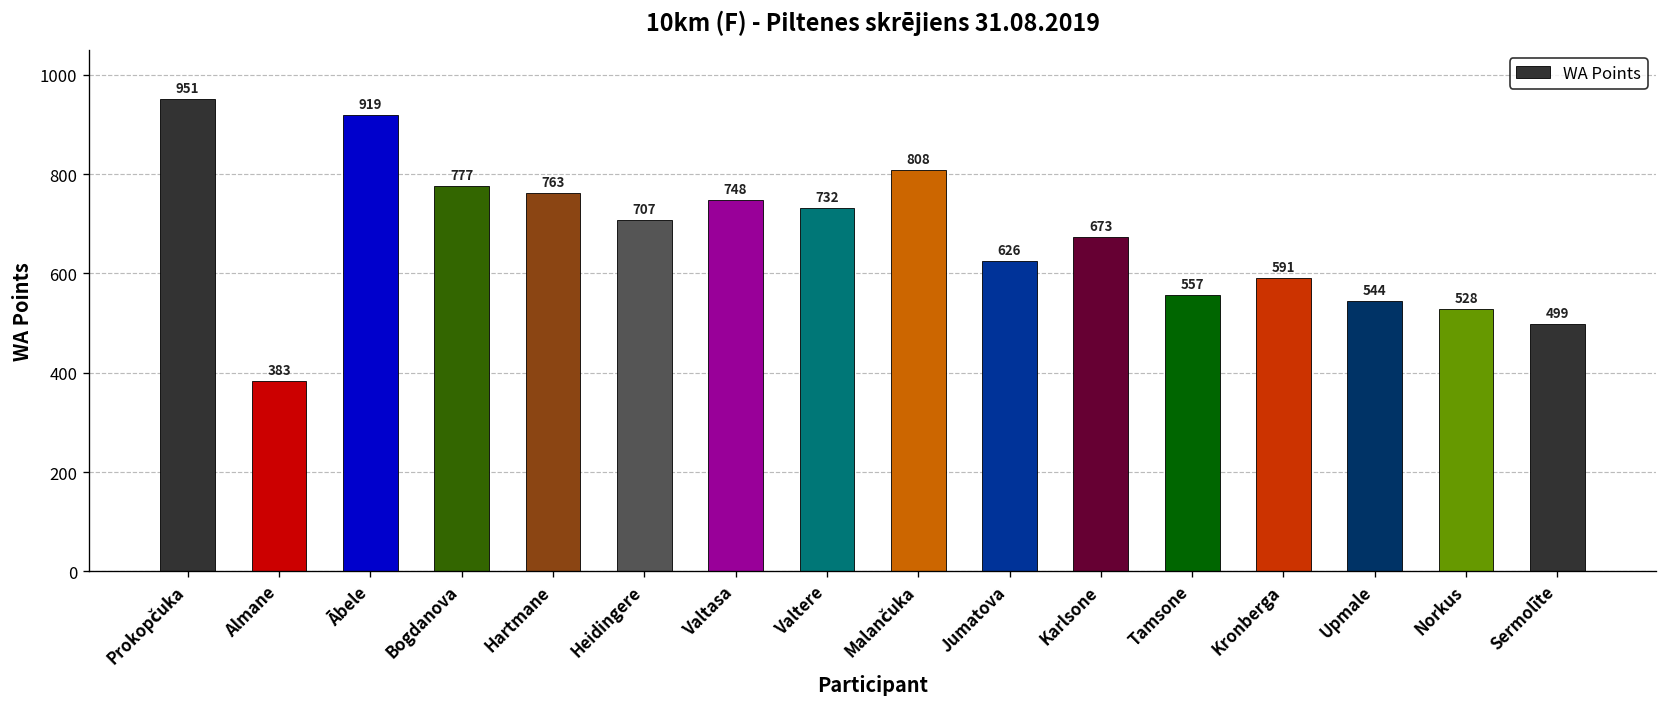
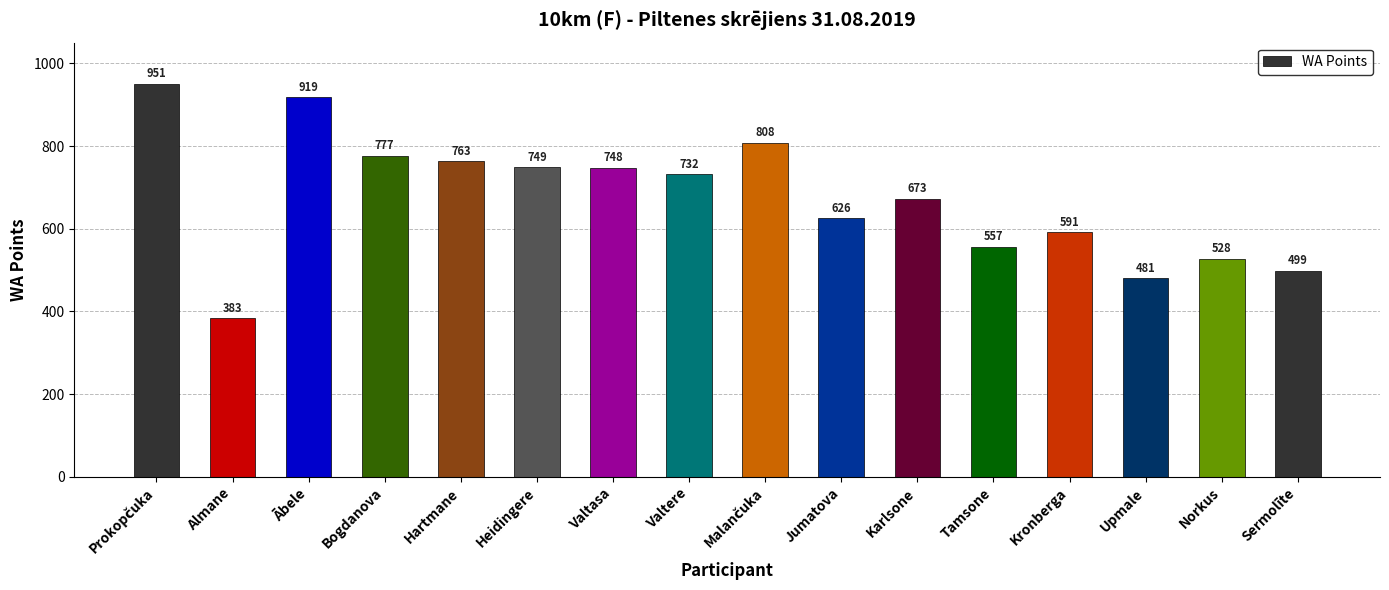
Heidingere: 707 -> 749
Upmale: 544 -> 481
